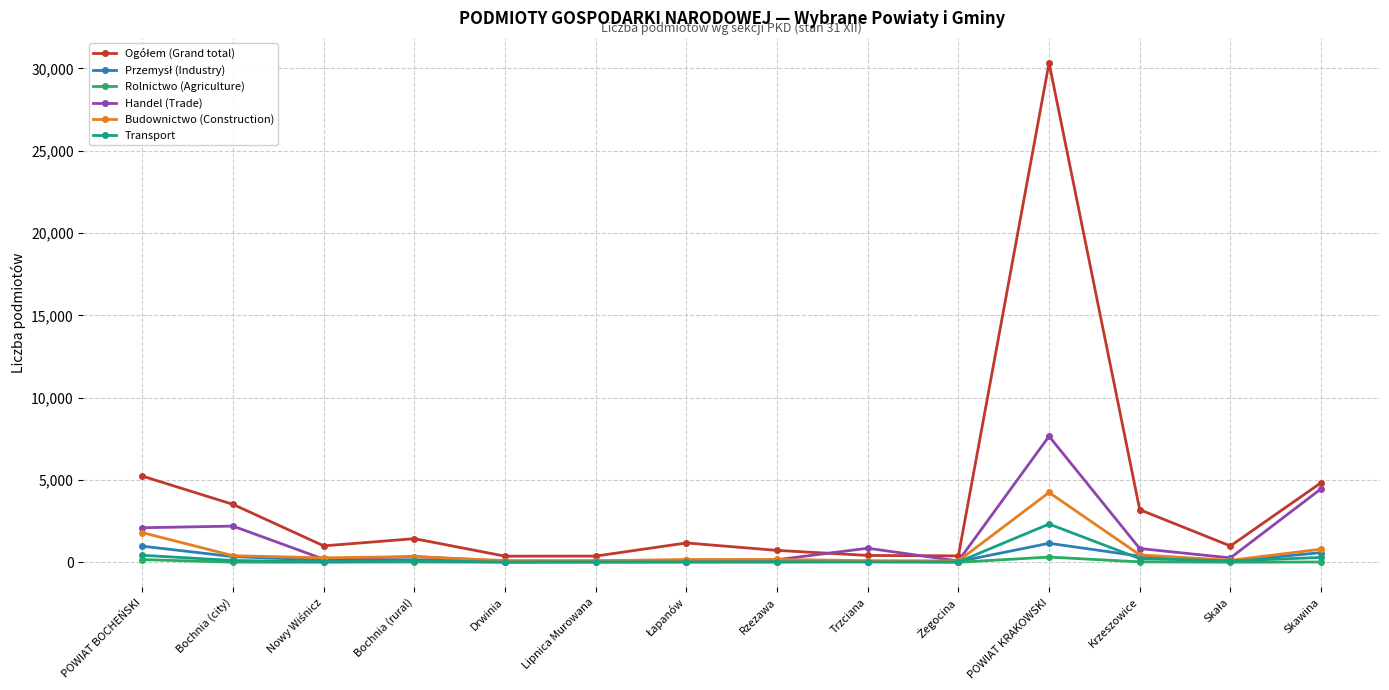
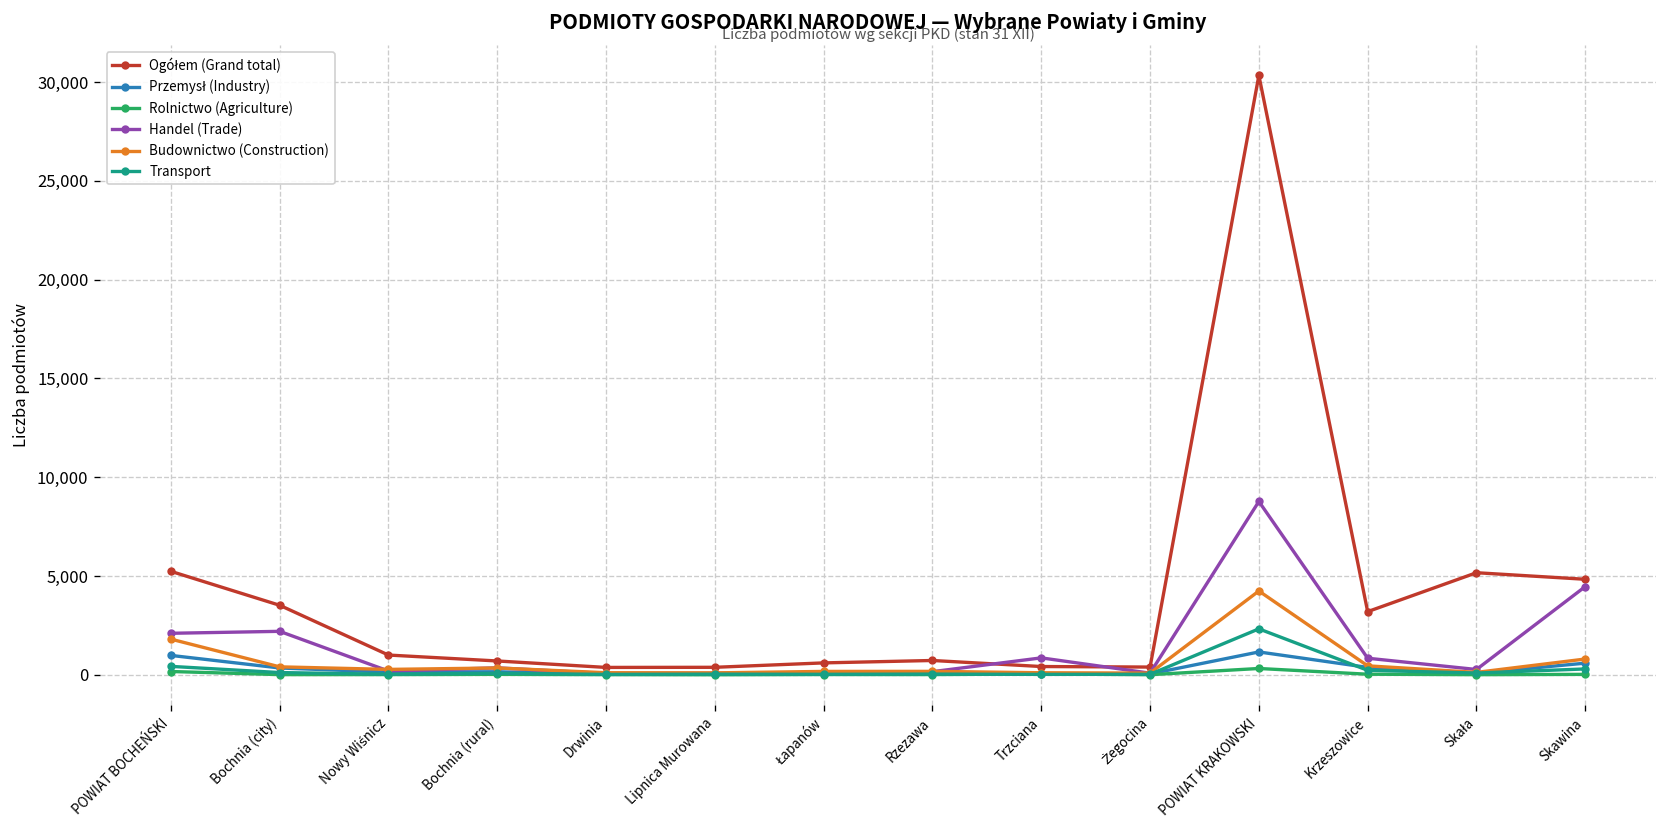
Ogółem (Grand total), Bochnia (rural): 1,400 -> 700
Ogółem (Grand total), Łapanów: 1,200 -> 600
Handel (Trade), POWIAT KRAKOWSKI: 7,700 -> 8,800
Ogółem (Grand total), Skała: 1,000 -> 5,200
